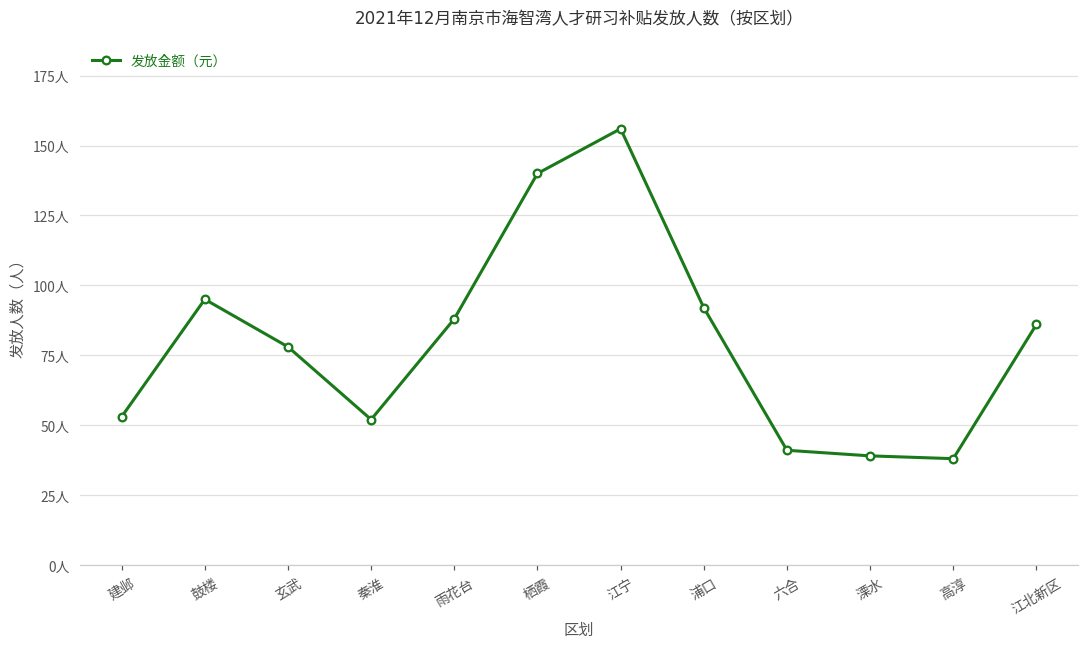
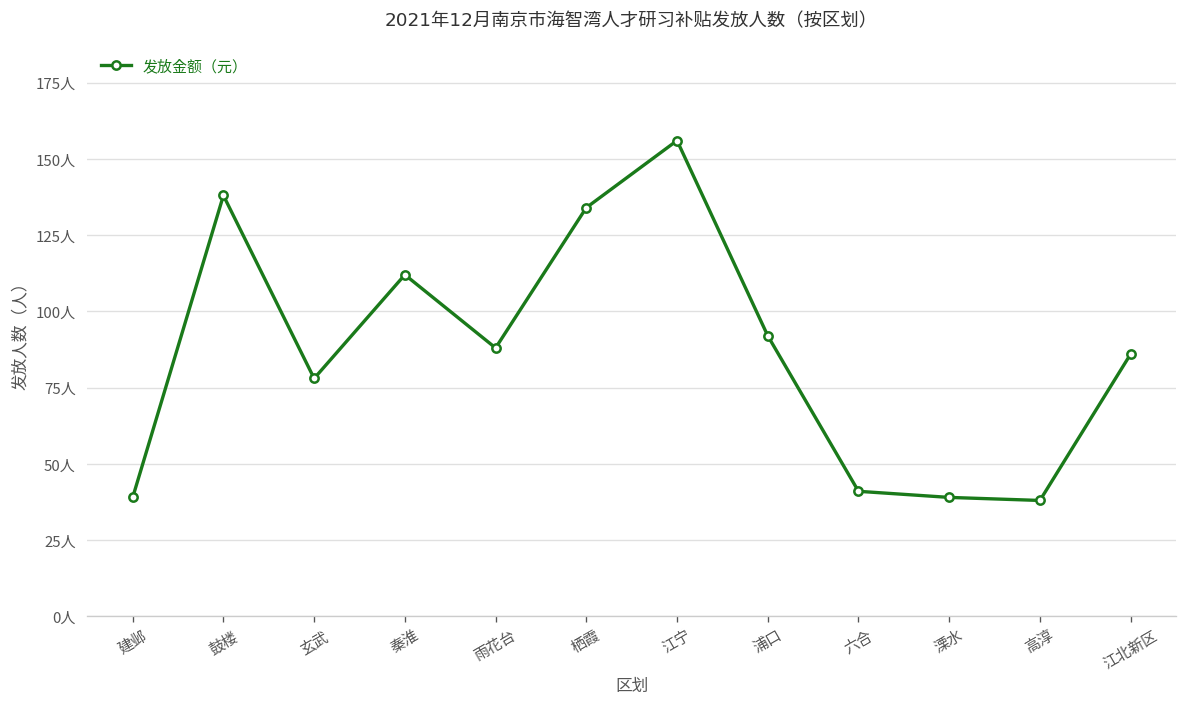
建邺: 53人 -> 39人
鼓楼: 95人 -> 138人
秦淮: 52人 -> 112人
栖霞: 140人 -> 134人
